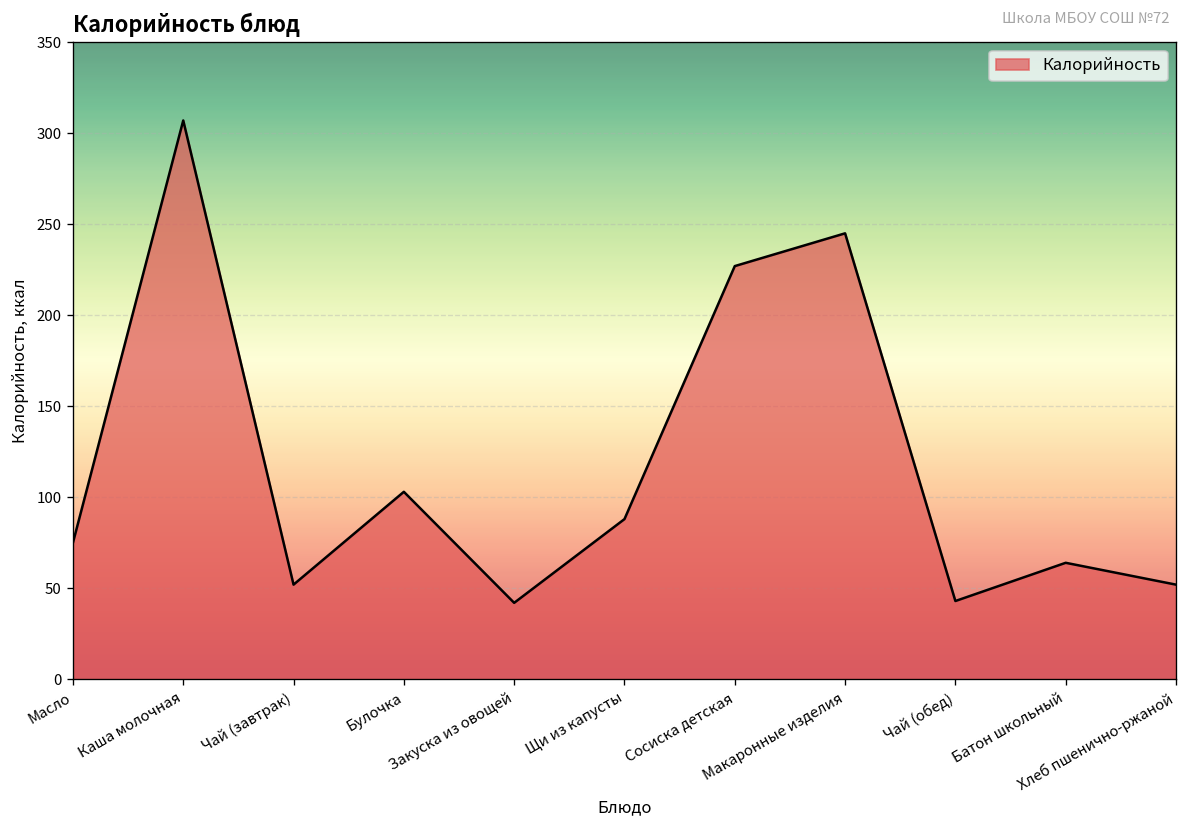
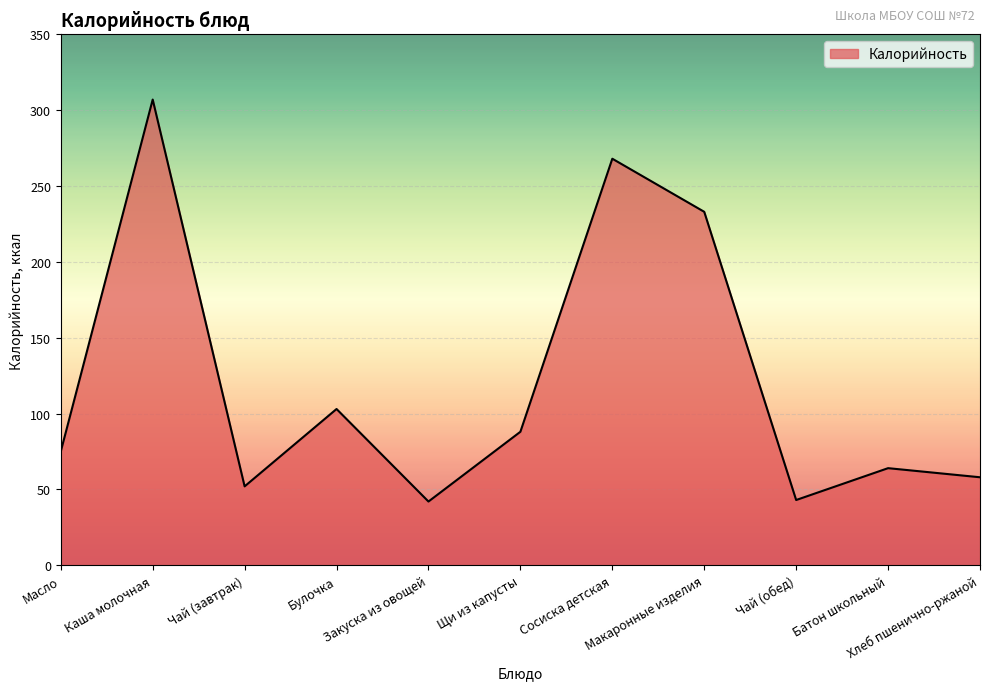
Сосиска детская: 227 -> 268
Макаронные изделия: 245 -> 233
Хлеб пшенично-ржаной: 52 -> 58
